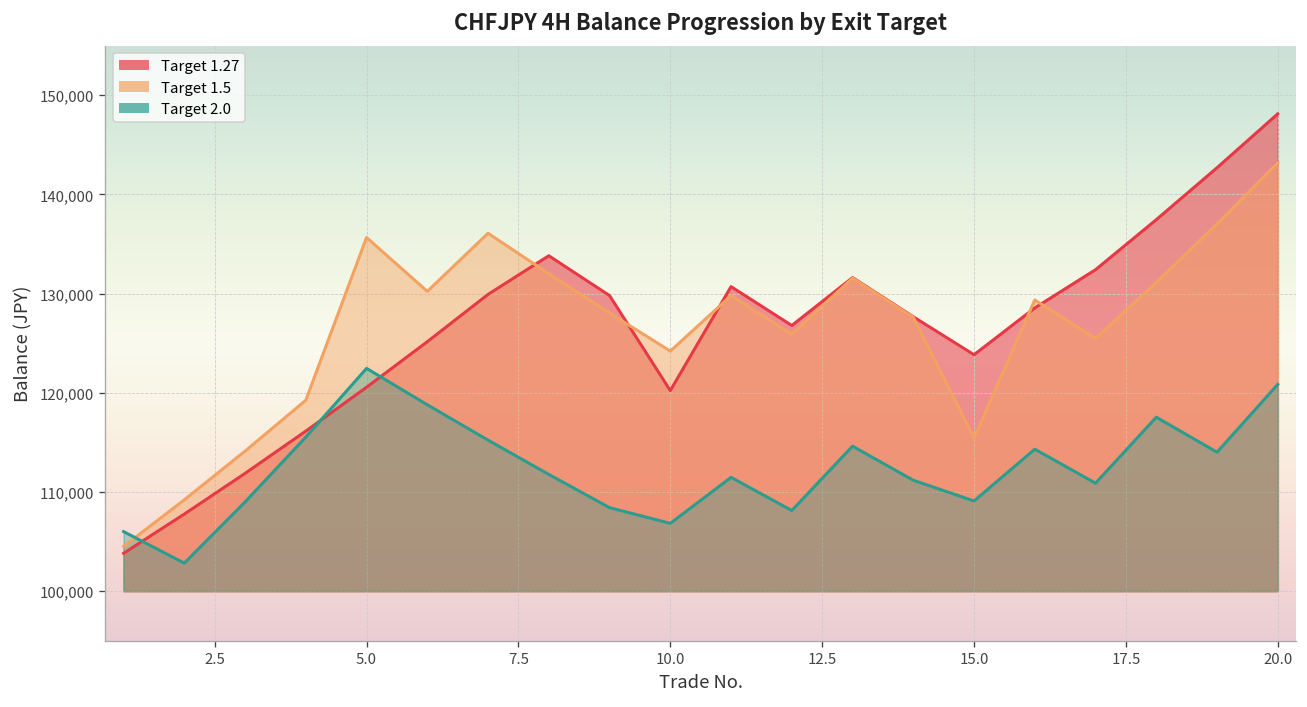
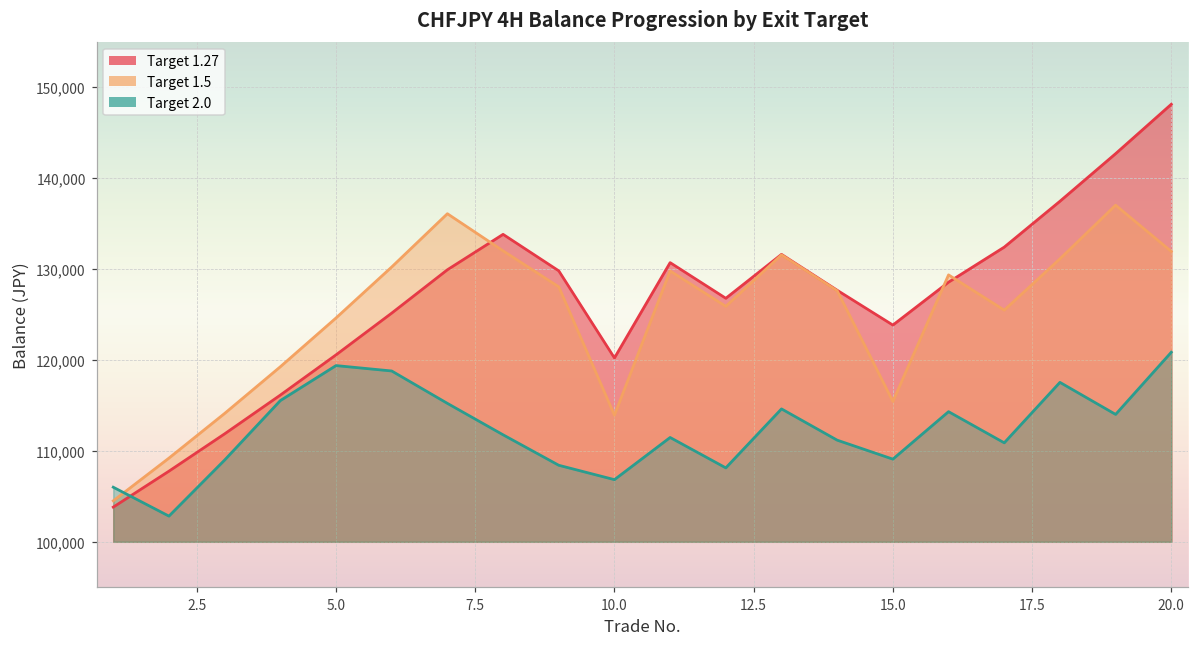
Target 1.5, 5.0: 136,000 -> 125,000
Target 2.0, 5.0: 122,000 -> 119,000
Target 1.5, 10.0: 124,000 -> 114,000
Target 1.5, 20.0: 143,000 -> 132,000
